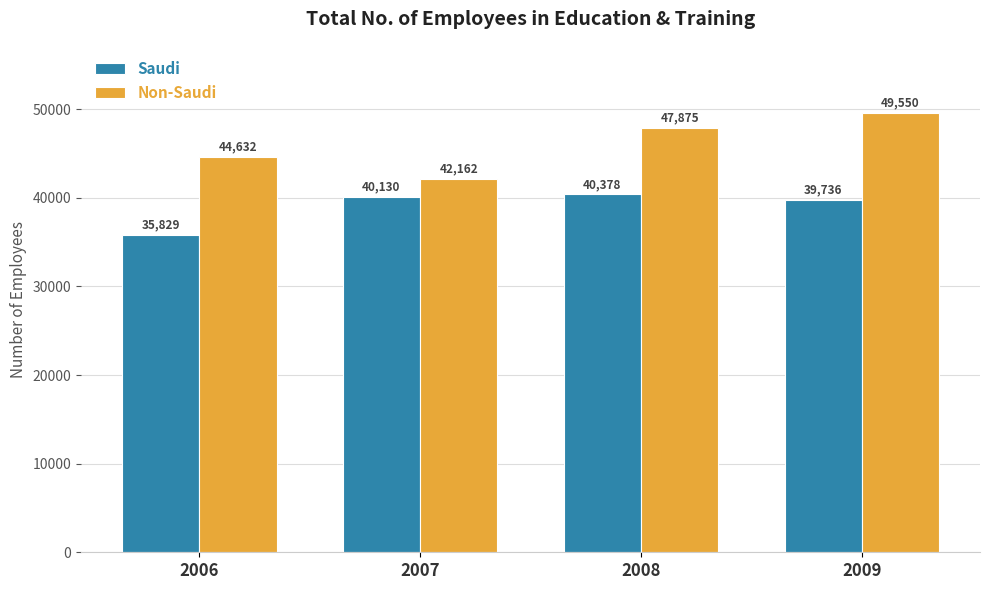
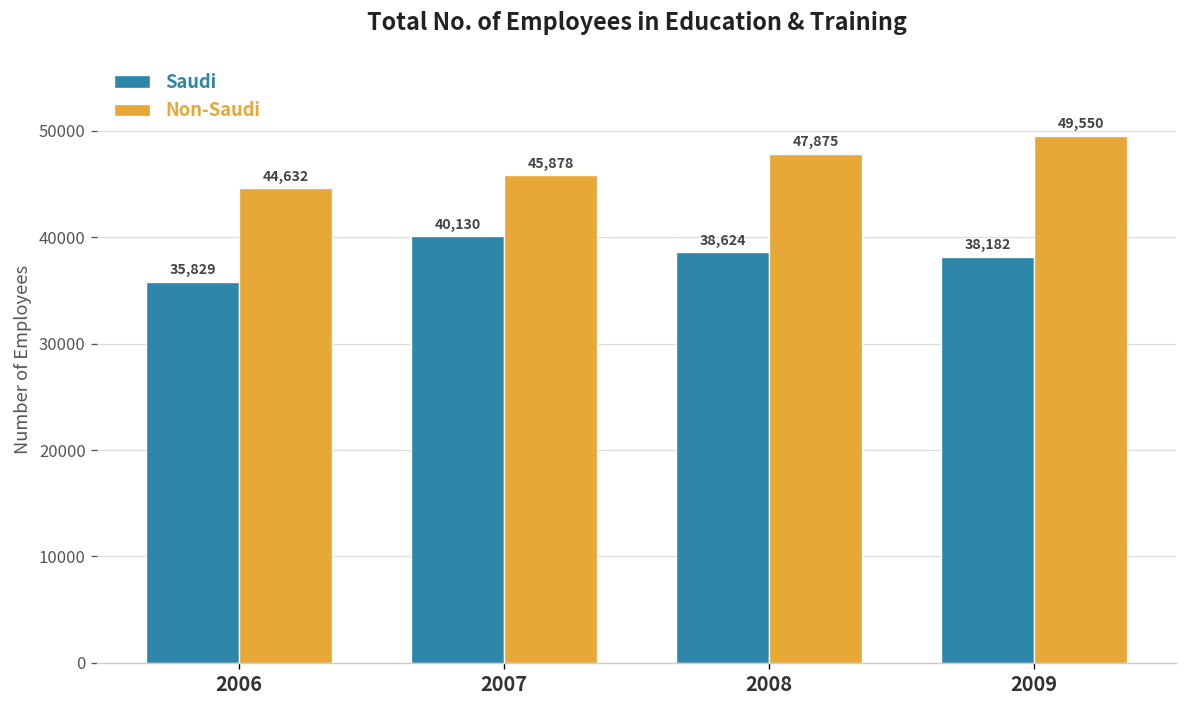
Non-Saudi, 2007: 42,162 -> 45,878
Saudi, 2008: 40,378 -> 38,624
Saudi, 2009: 39,736 -> 38,182
